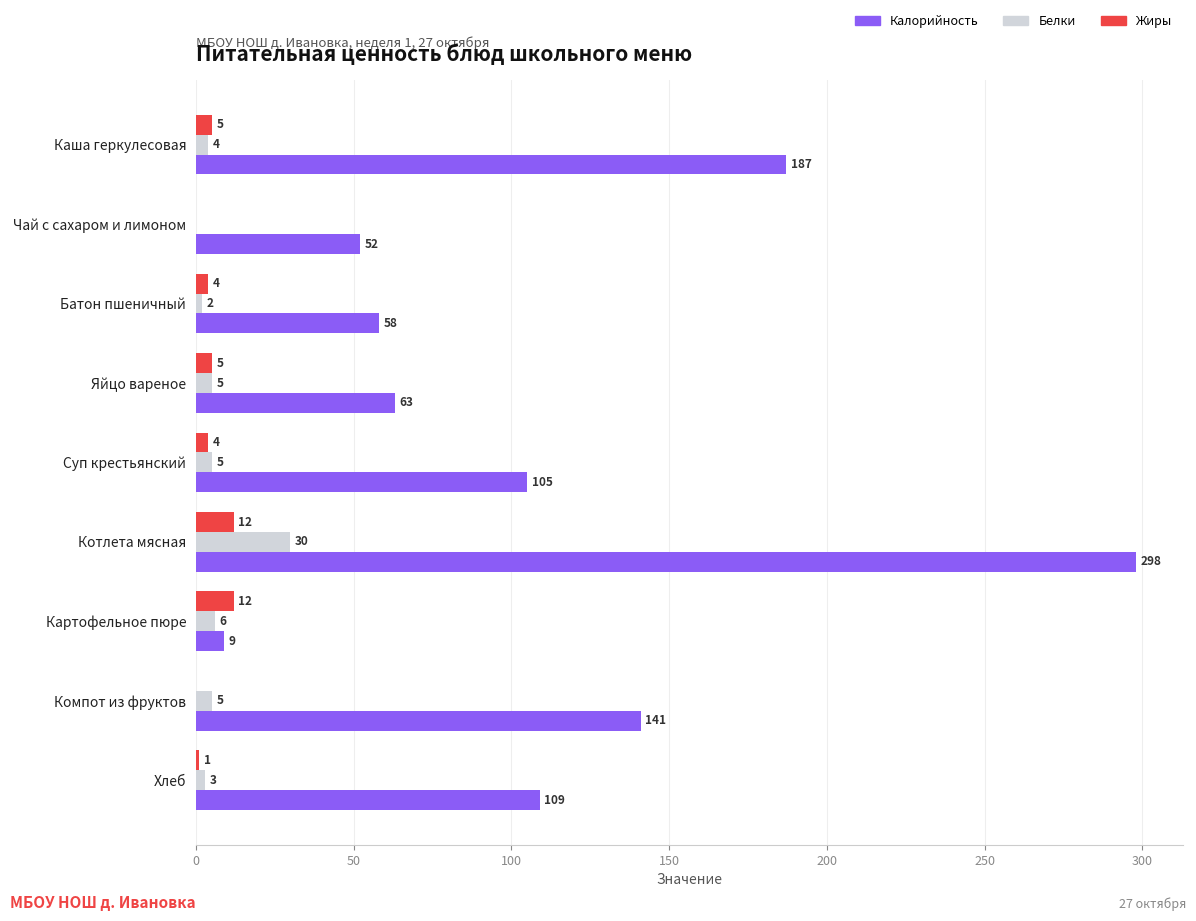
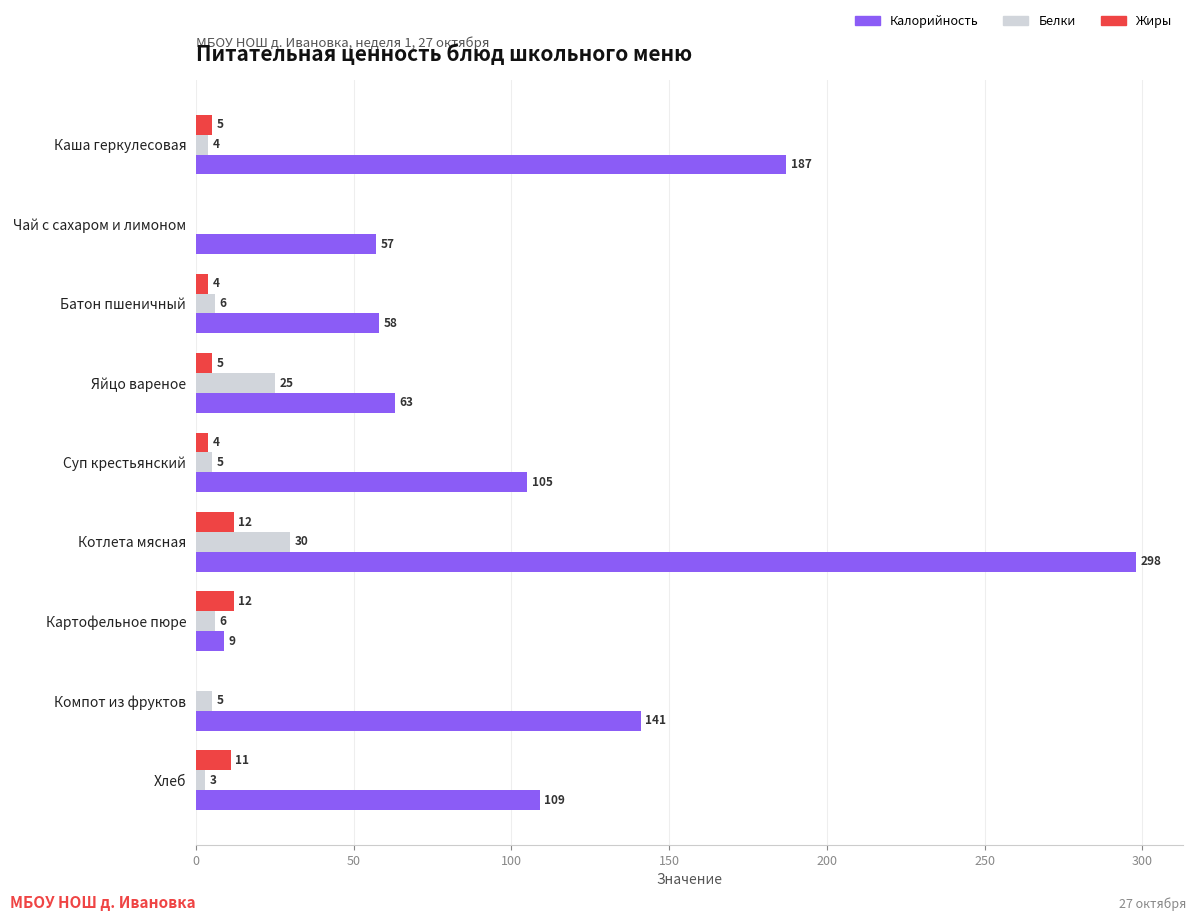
Калорийность, Чай с сахаром и лимоном: 52 -> 57
Белки, Батон пшеничный: 2 -> 6
Белки, Яйцо вареное: 5 -> 25
Жиры, Хлеб: 1 -> 11
